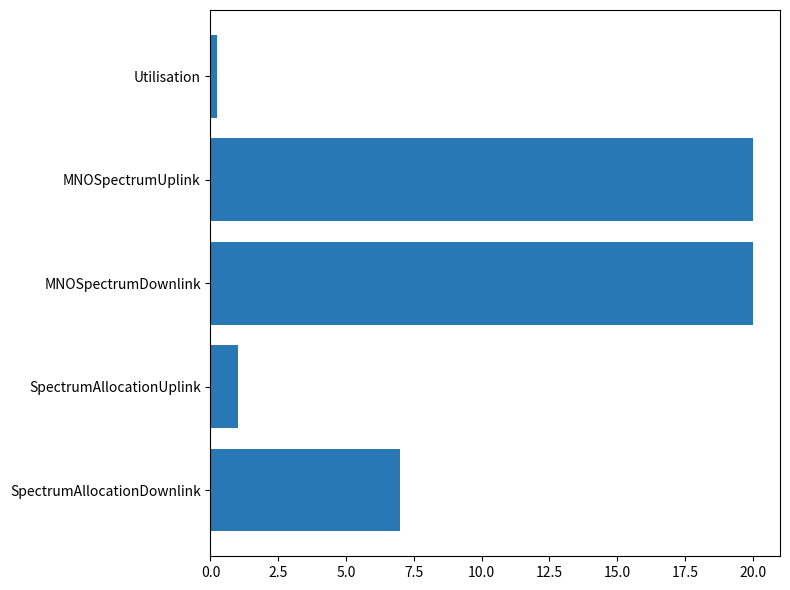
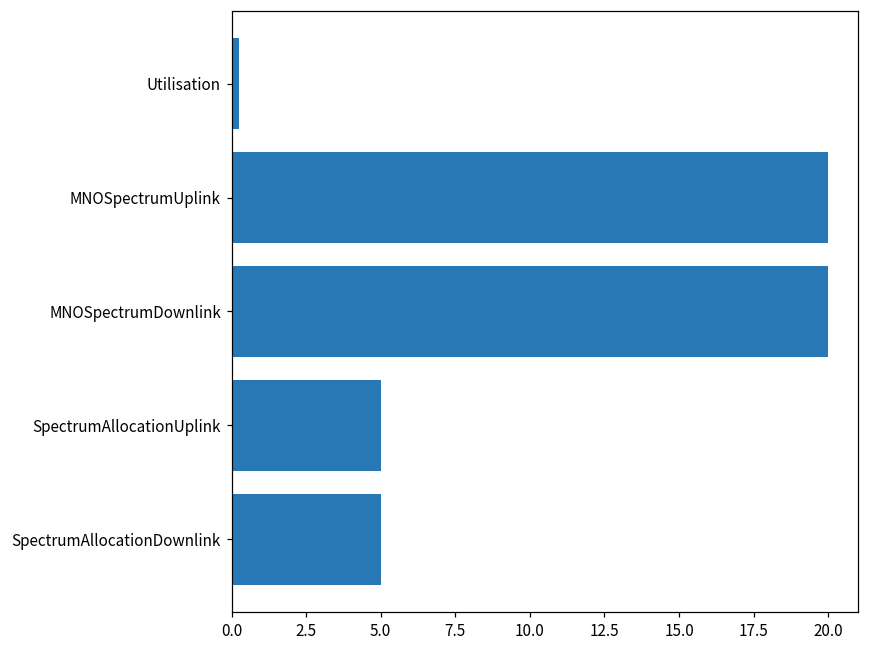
SpectrumAllocationUplink: 1 -> 5
SpectrumAllocationDownlink: 7 -> 5
